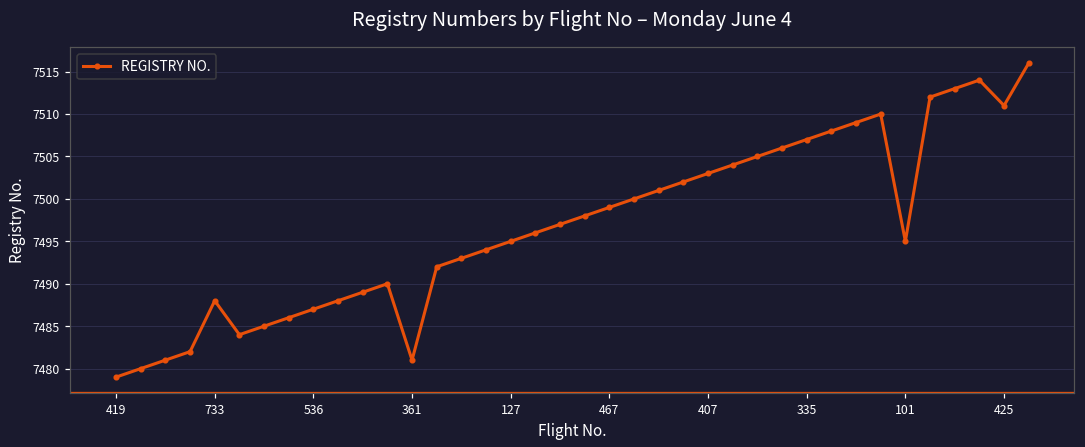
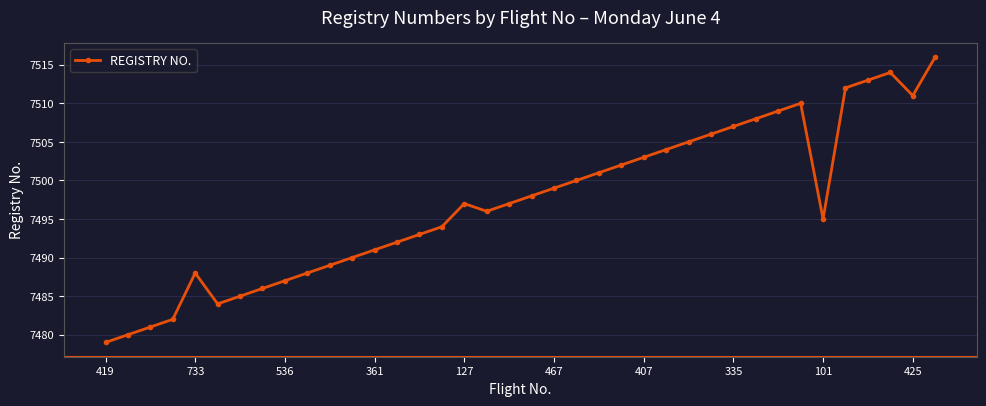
361: 7481 -> 7491
127: 7495 -> 7497
